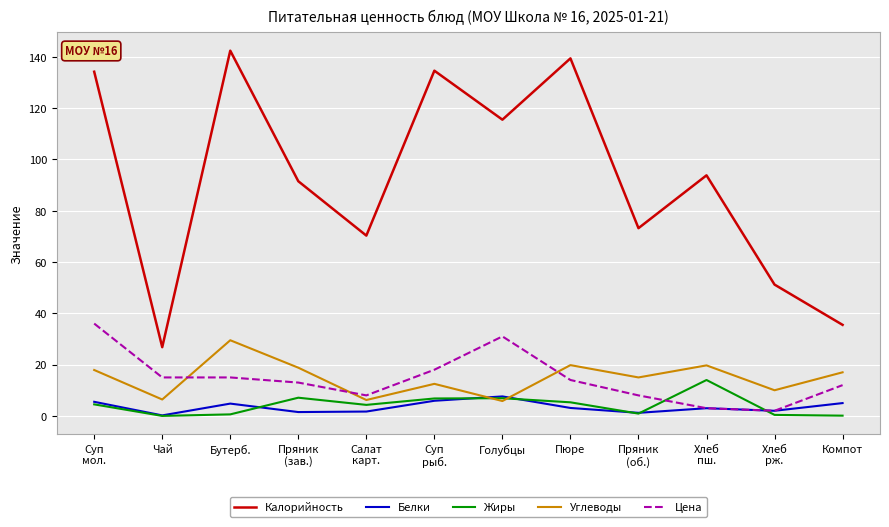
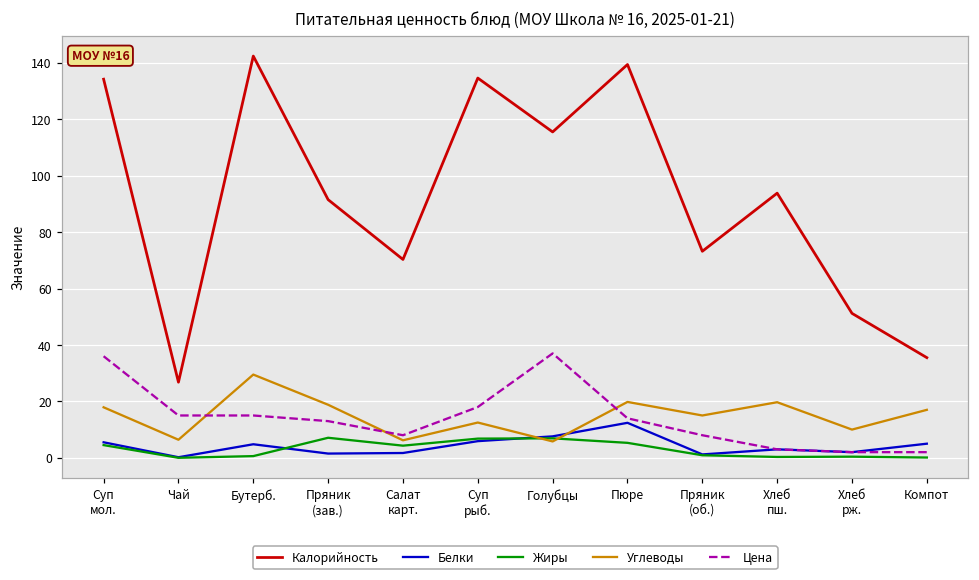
Цена, Голубцы: 31 -> 37
Белки, Пюре: 3 -> 12
Жиры, Хлеб пш.: 14 -> 0
Цена, Компот: 12 -> 2
